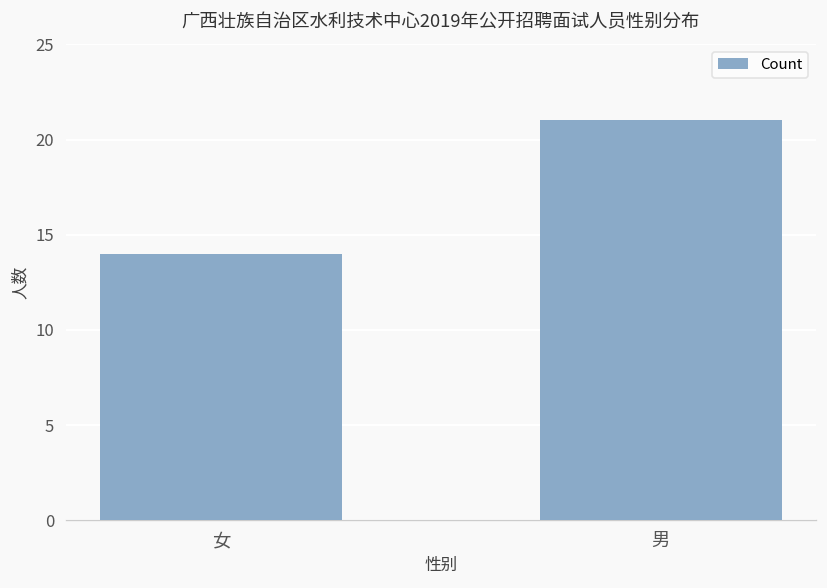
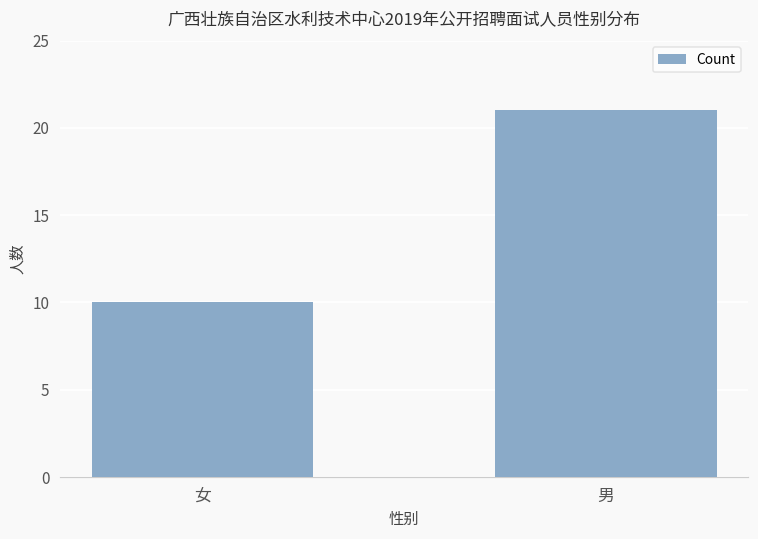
女: 14 -> 10
